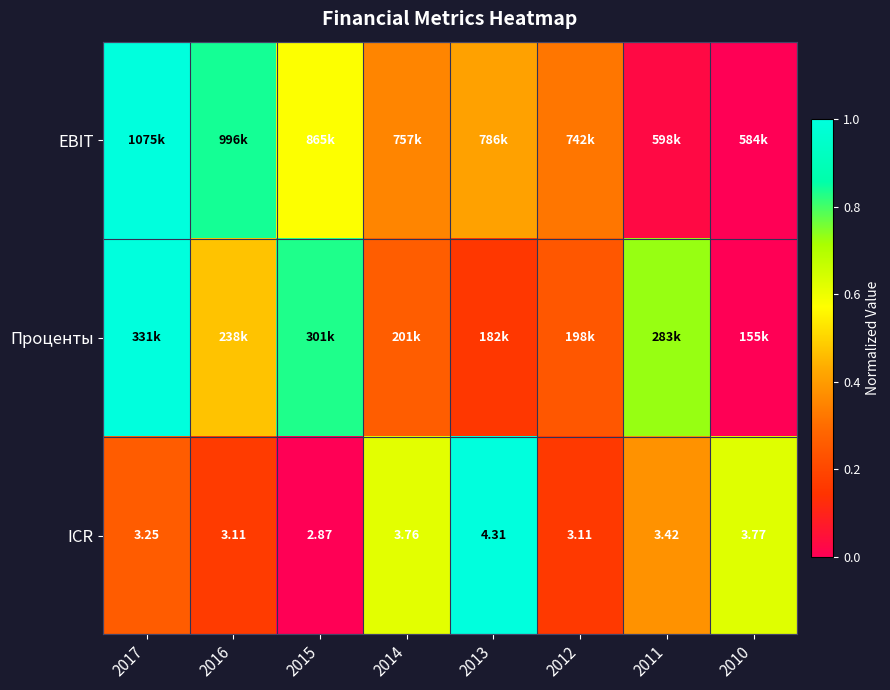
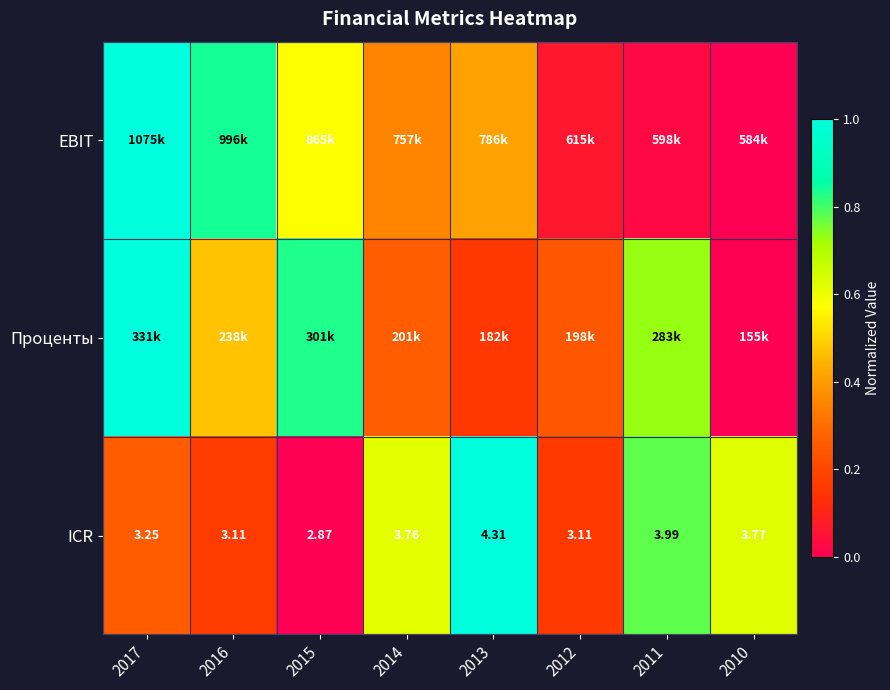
EBIT, 2012: 742k -> 615k
ICR, 2011: 3.42 -> 3.99
